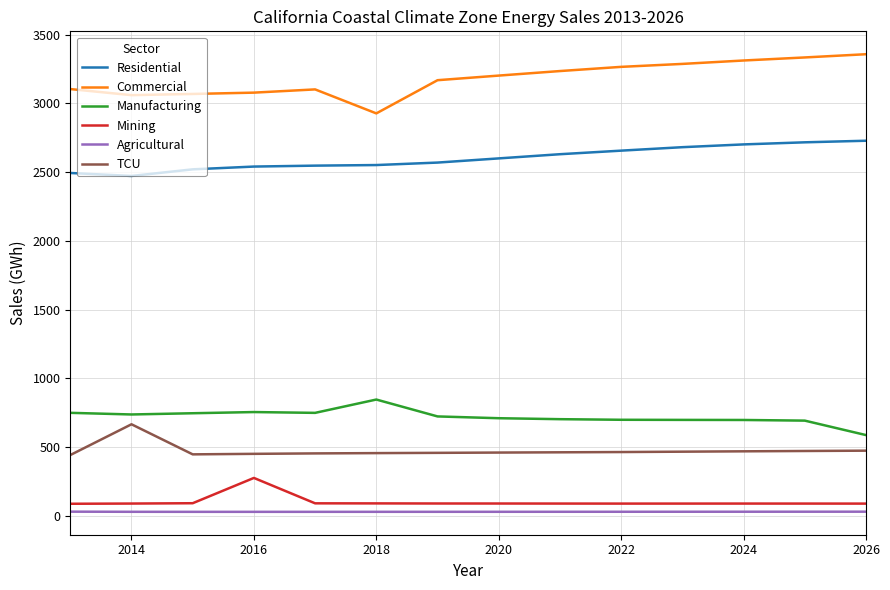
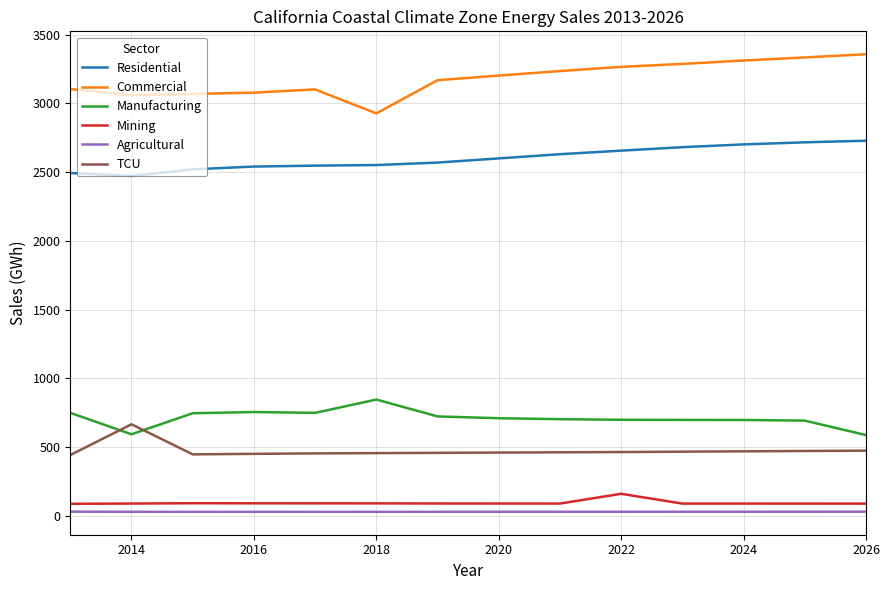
Manufacturing, 2014: 740 -> 590
Mining, 2016: 280 -> 90
Mining, 2022: 90 -> 160
